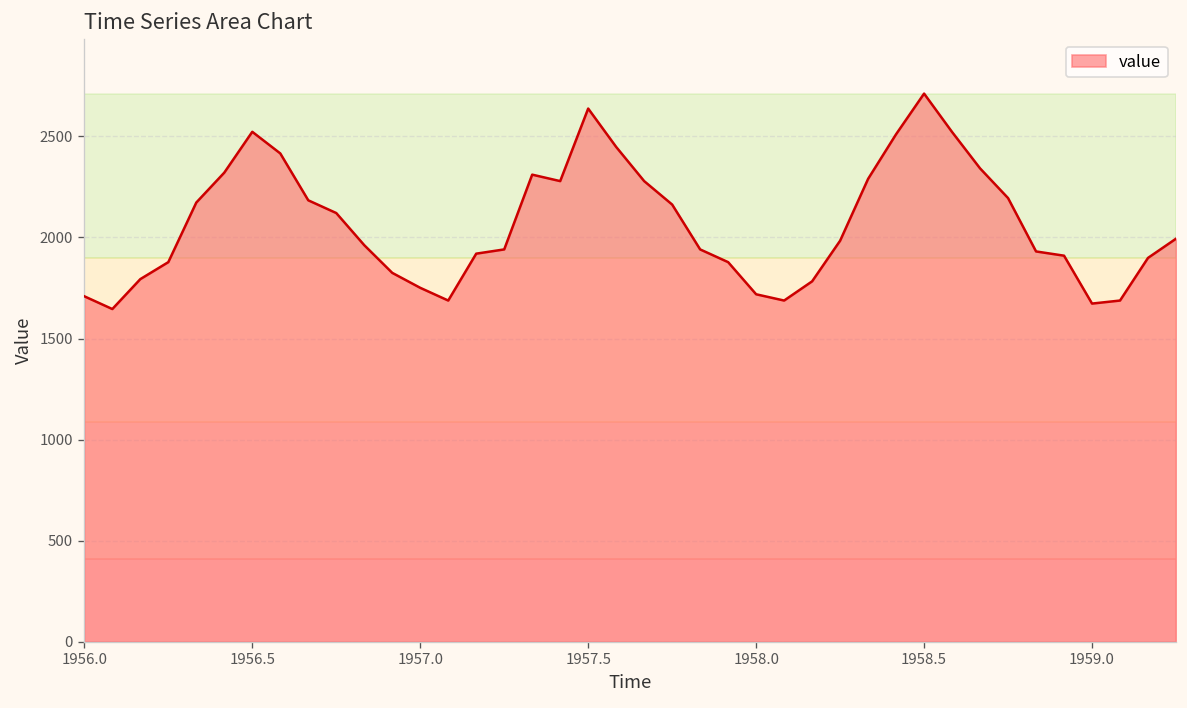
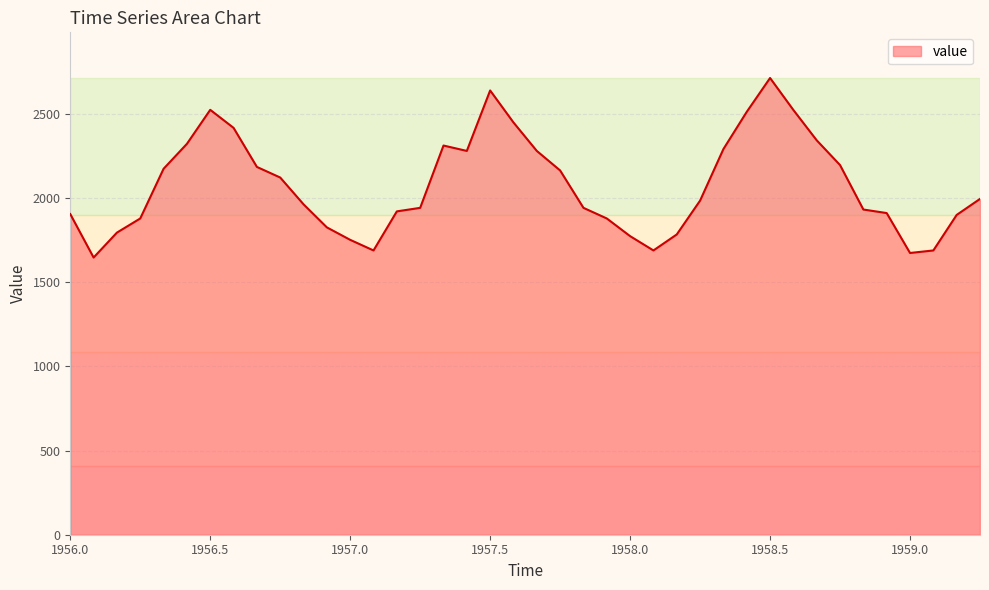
1956.0: 1710 -> 1900
1958.0: 1720 -> 1770
